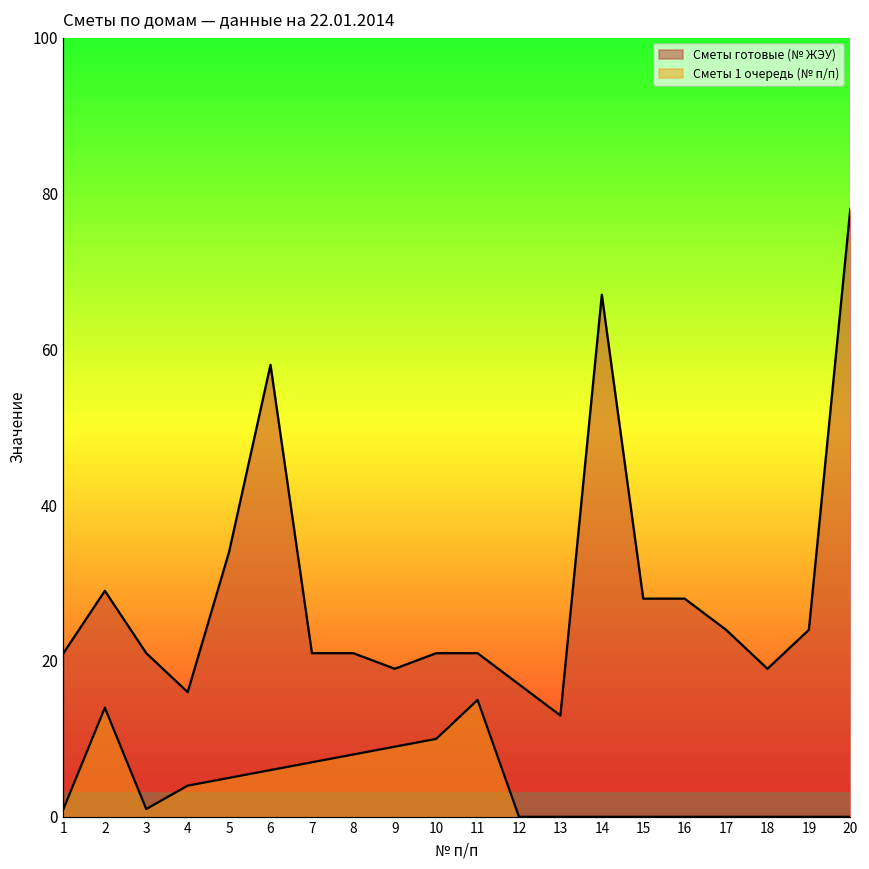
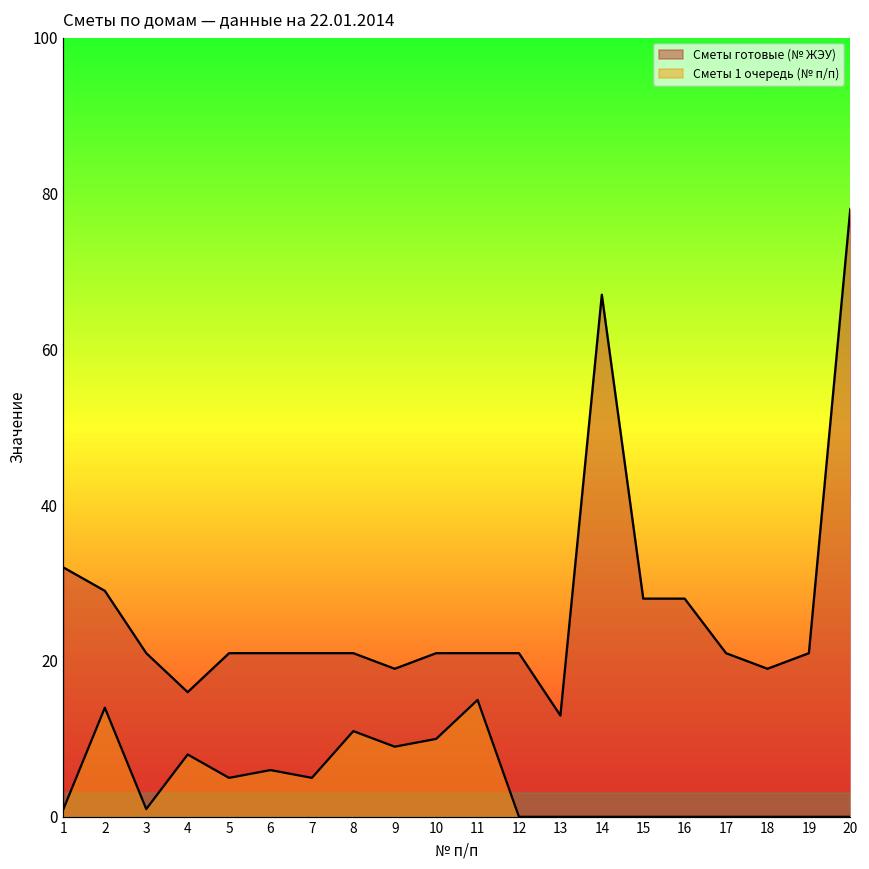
Сметы готовые (№ ЖЭУ), 1: 21 -> 32
Сметы 1 очередь (№ п/п), 4: 4 -> 8
Сметы готовые (№ ЖЭУ), 5: 34 -> 21
Сметы готовые (№ ЖЭУ), 6: 58 -> 21
Сметы 1 очередь (№ п/п), 7: 7 -> 5
Сметы 1 очередь (№ п/п), 8: 8 -> 11
Сметы готовые (№ ЖЭУ), 12: 17 -> 21
Сметы готовые (№ ЖЭУ), 17: 24 -> 21
Сметы готовые (№ ЖЭУ), 19: 24 -> 21
